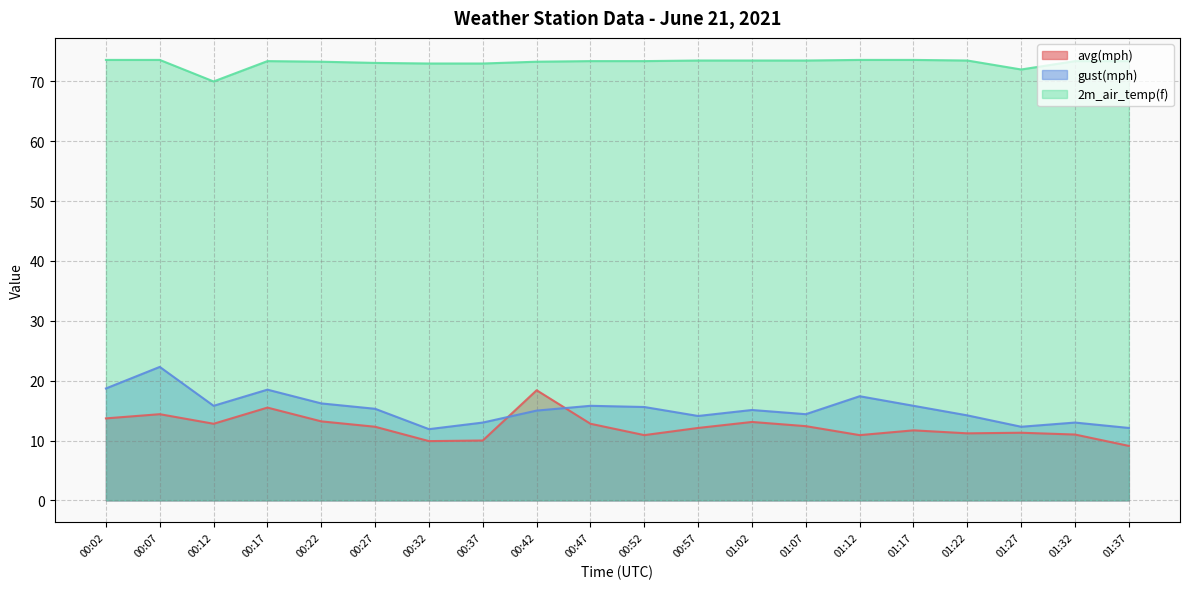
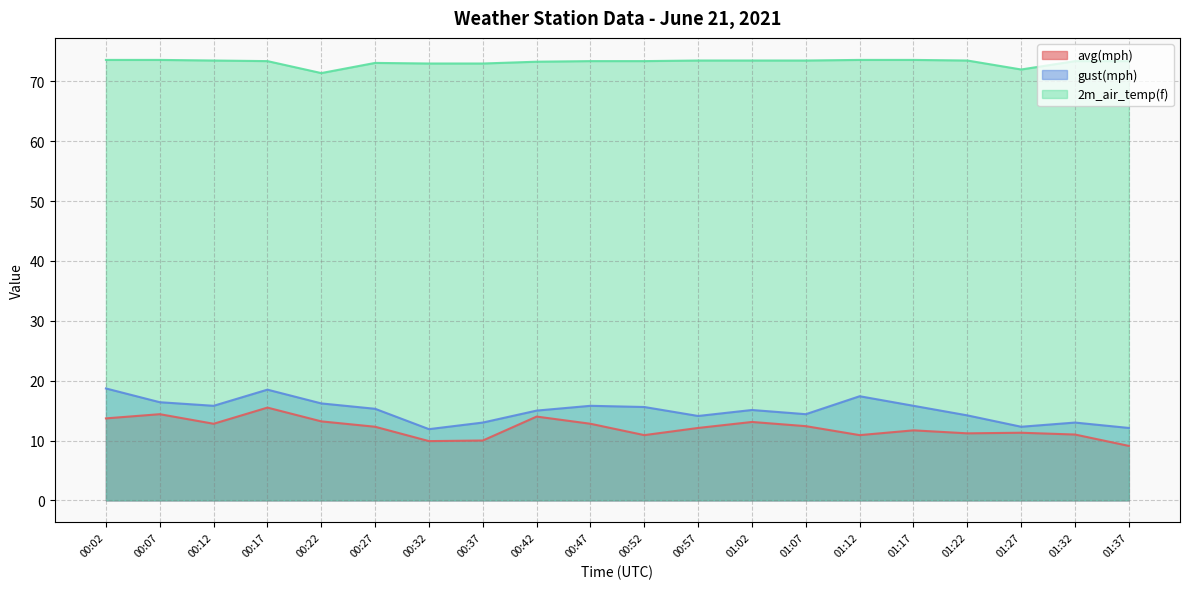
gust(mph), 00:07: 22 -> 16
2m_air_temp(f), 00:12: 70 -> 74
2m_air_temp(f), 00:22: 73 -> 71
avg(mph), 00:42: 18 -> 14
